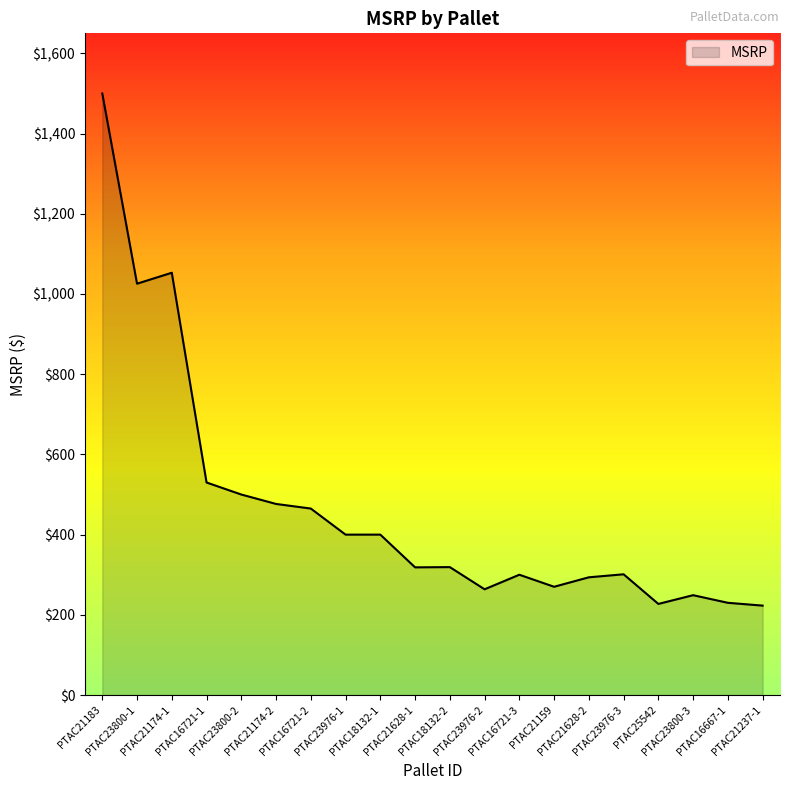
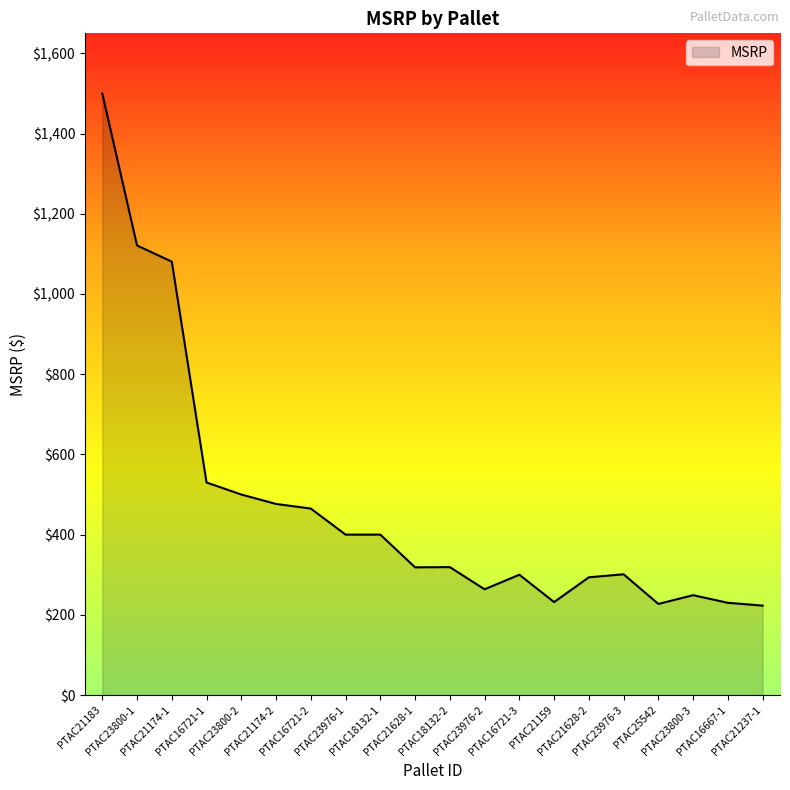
PTAC23800-1: $1,030 -> $1,120
PTAC21174-1: $1,050 -> $1,080
PTAC21159: $270 -> $230
